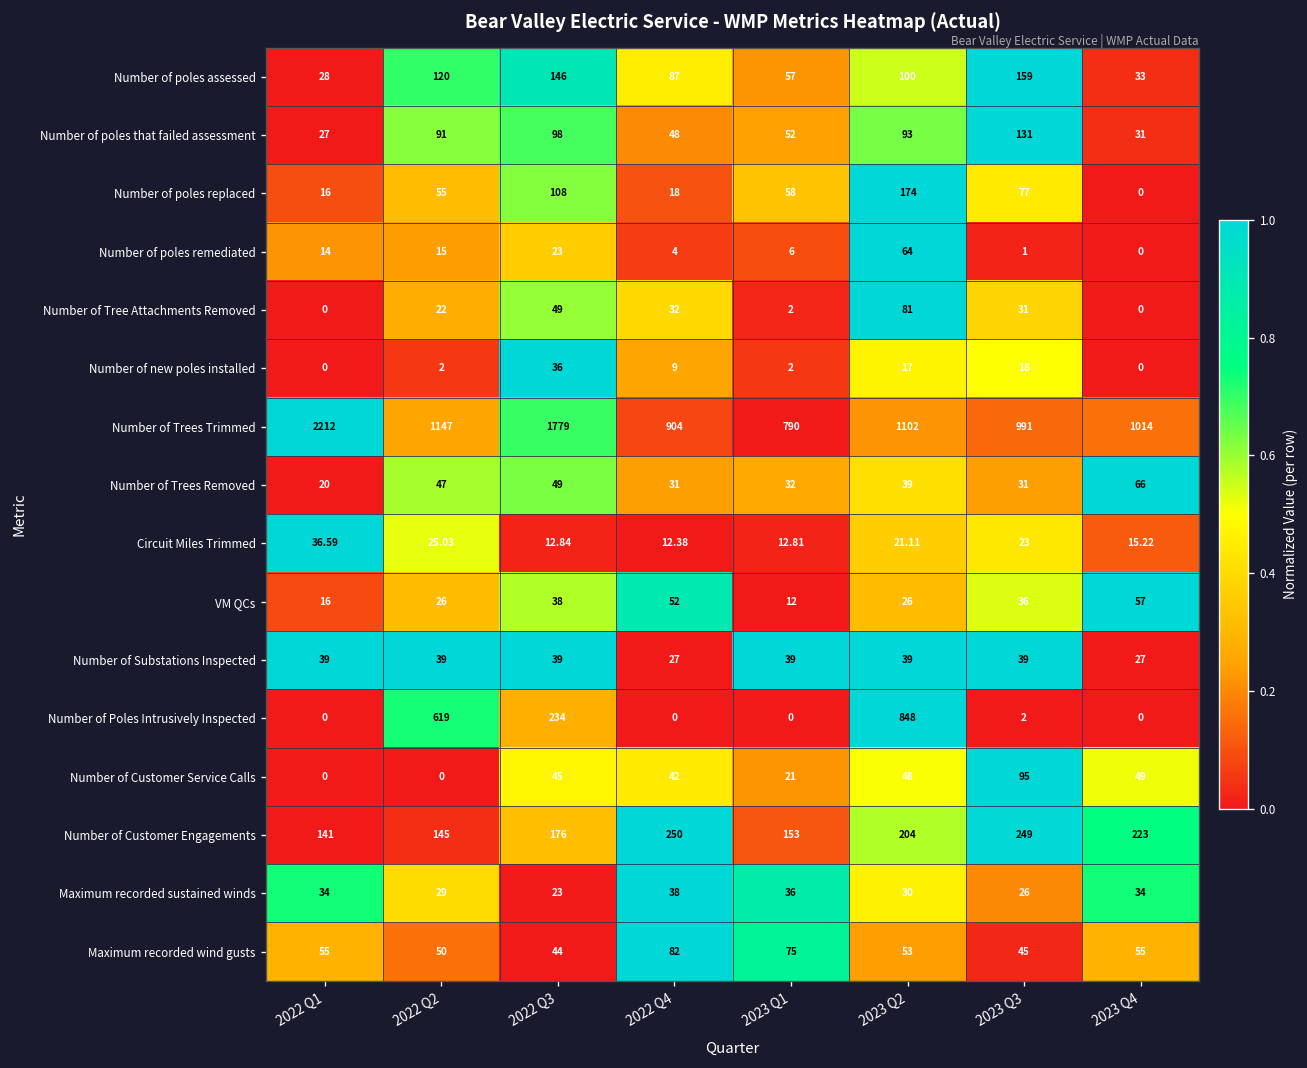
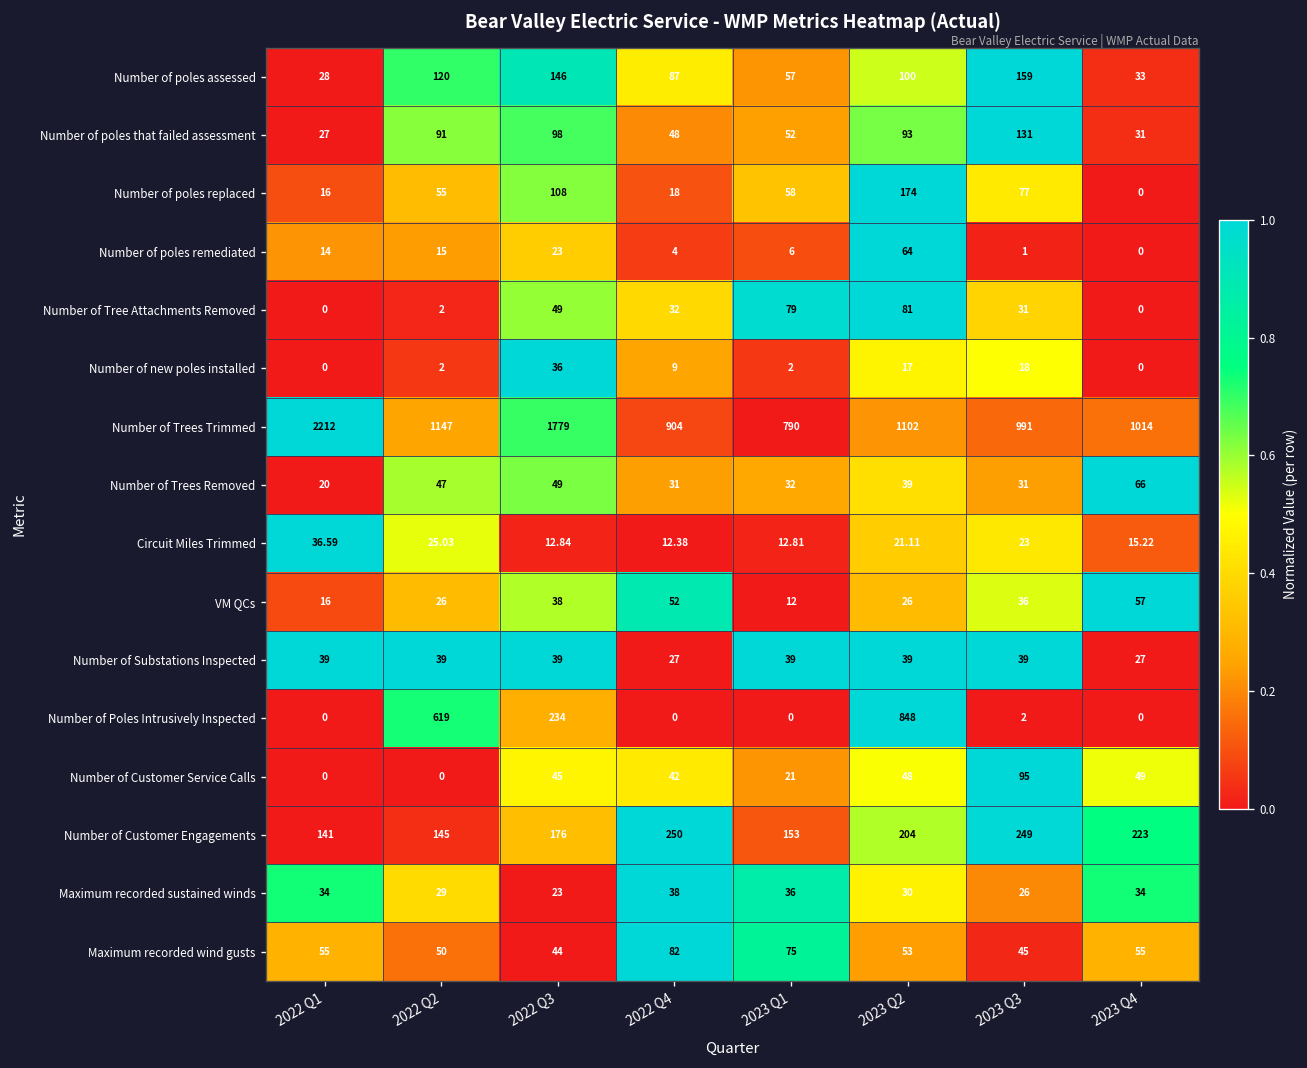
Number of Tree Attachments Removed, 2022 Q2: 22 -> 2
Number of Tree Attachments Removed, 2023 Q1: 2 -> 79
